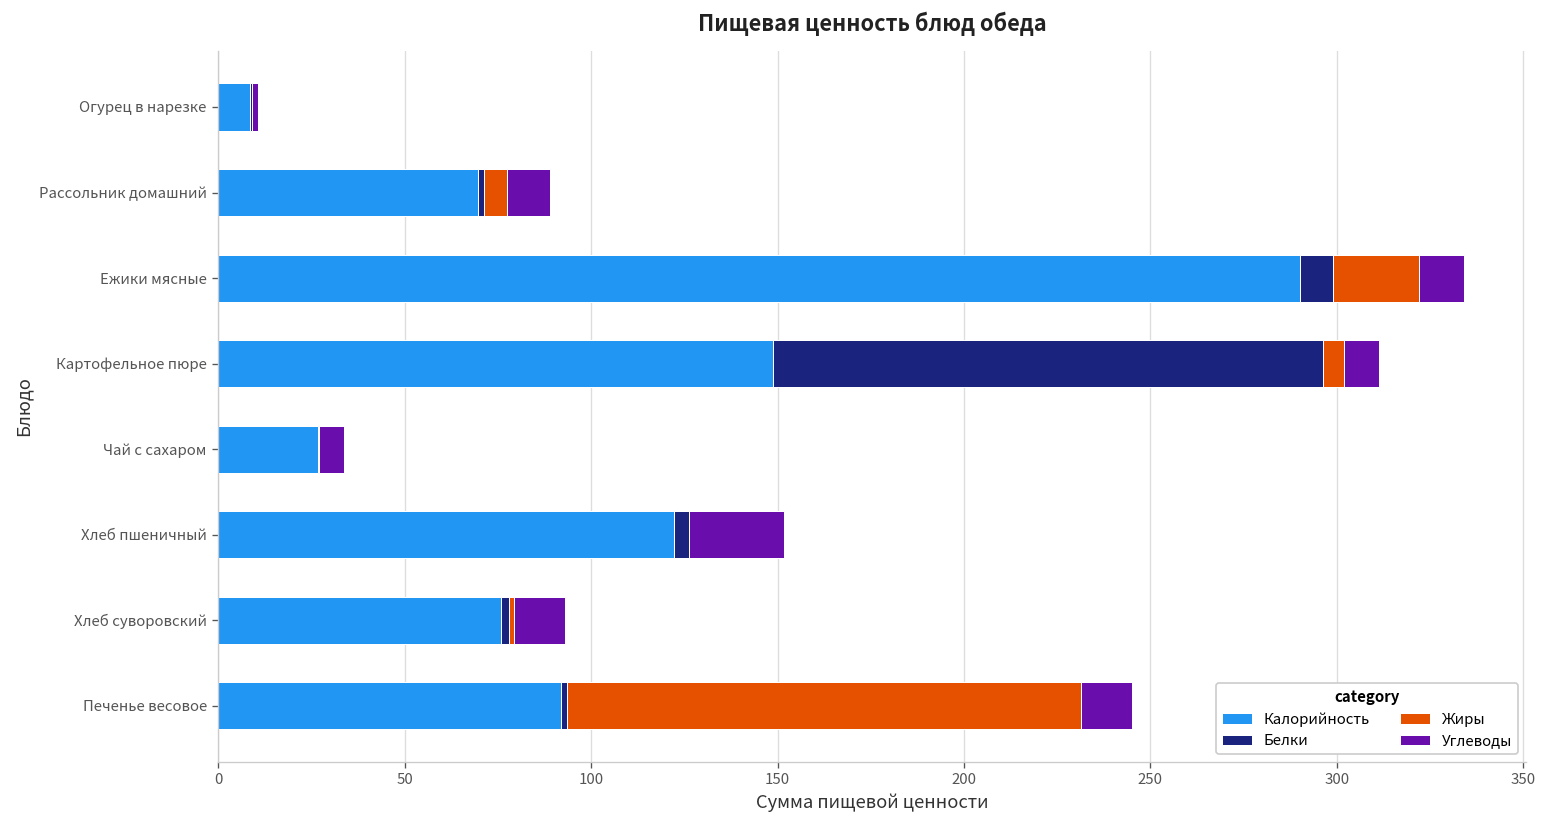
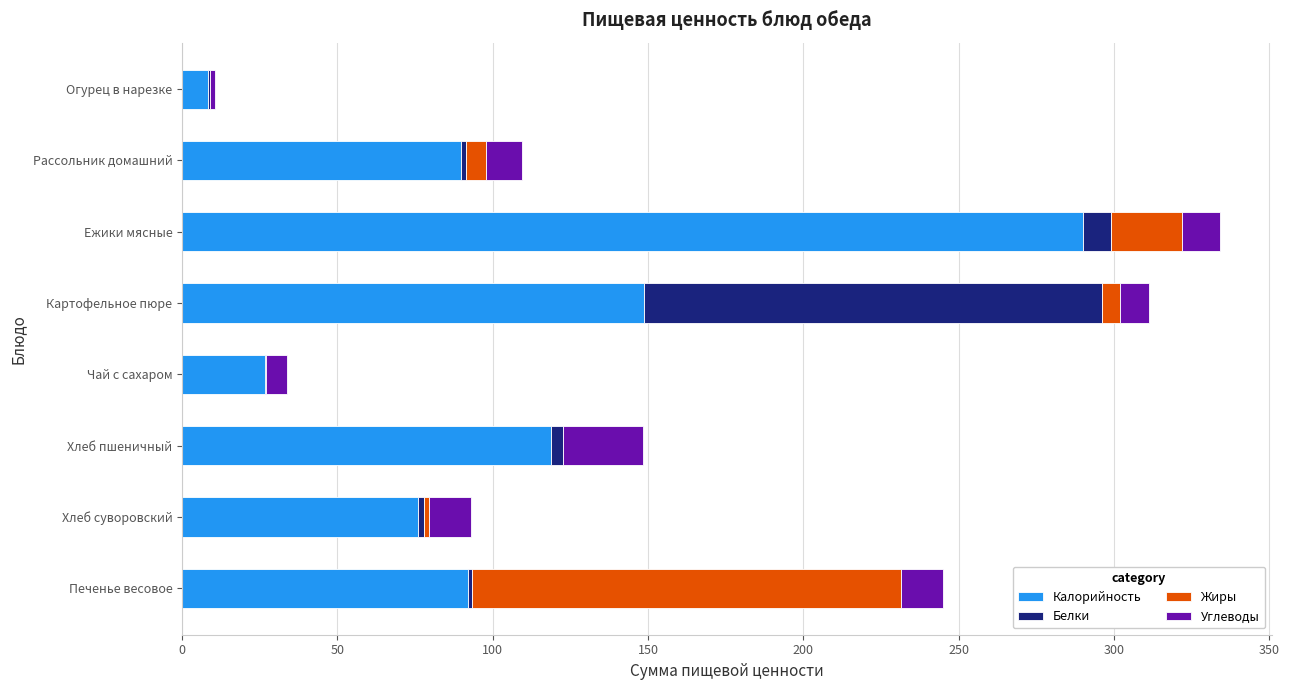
Калорийность, Рассольник домашний: 70 -> 90
Калорийность, Хлеб пшеничный: 122 -> 119
